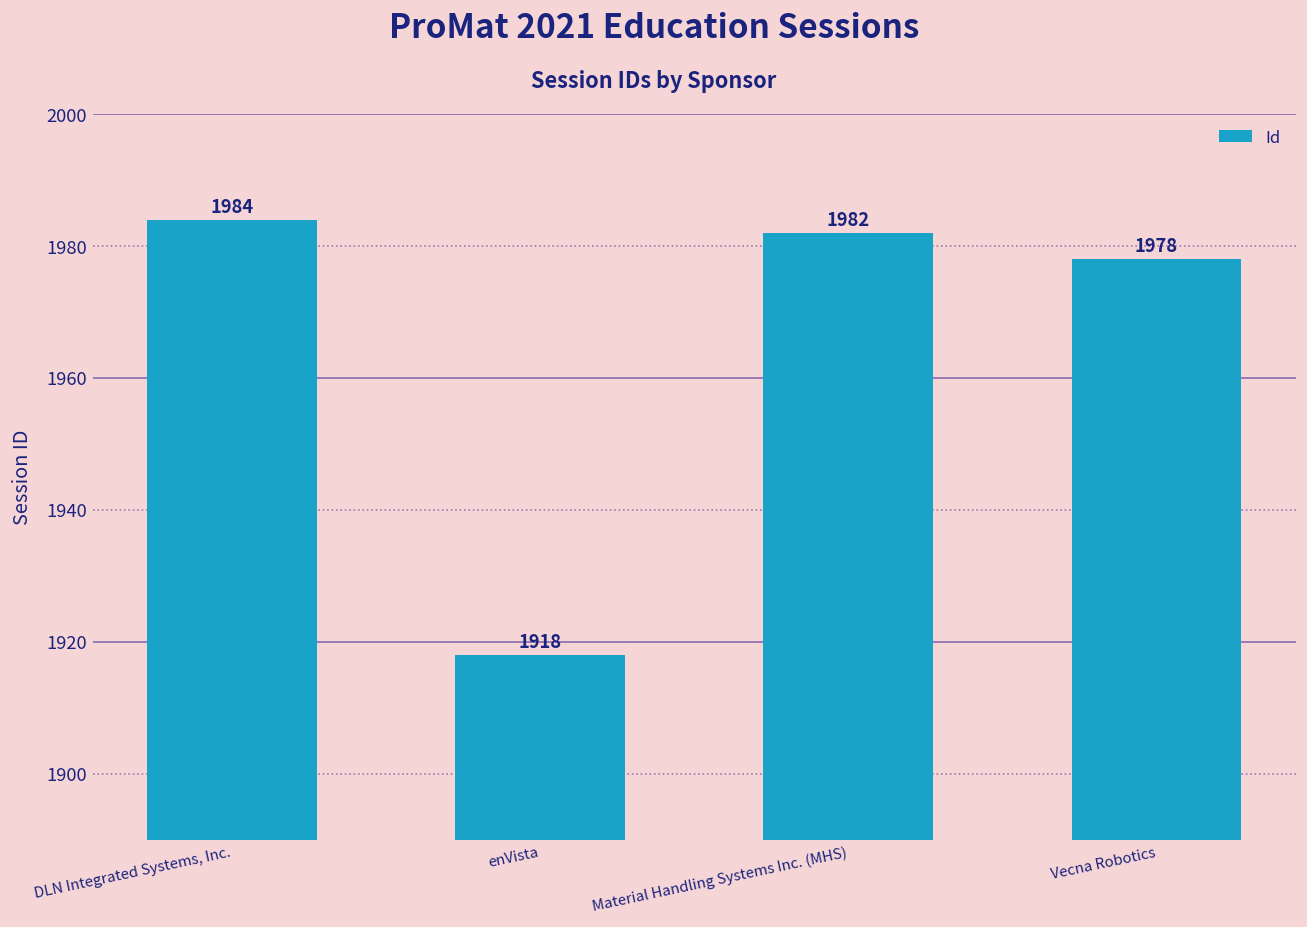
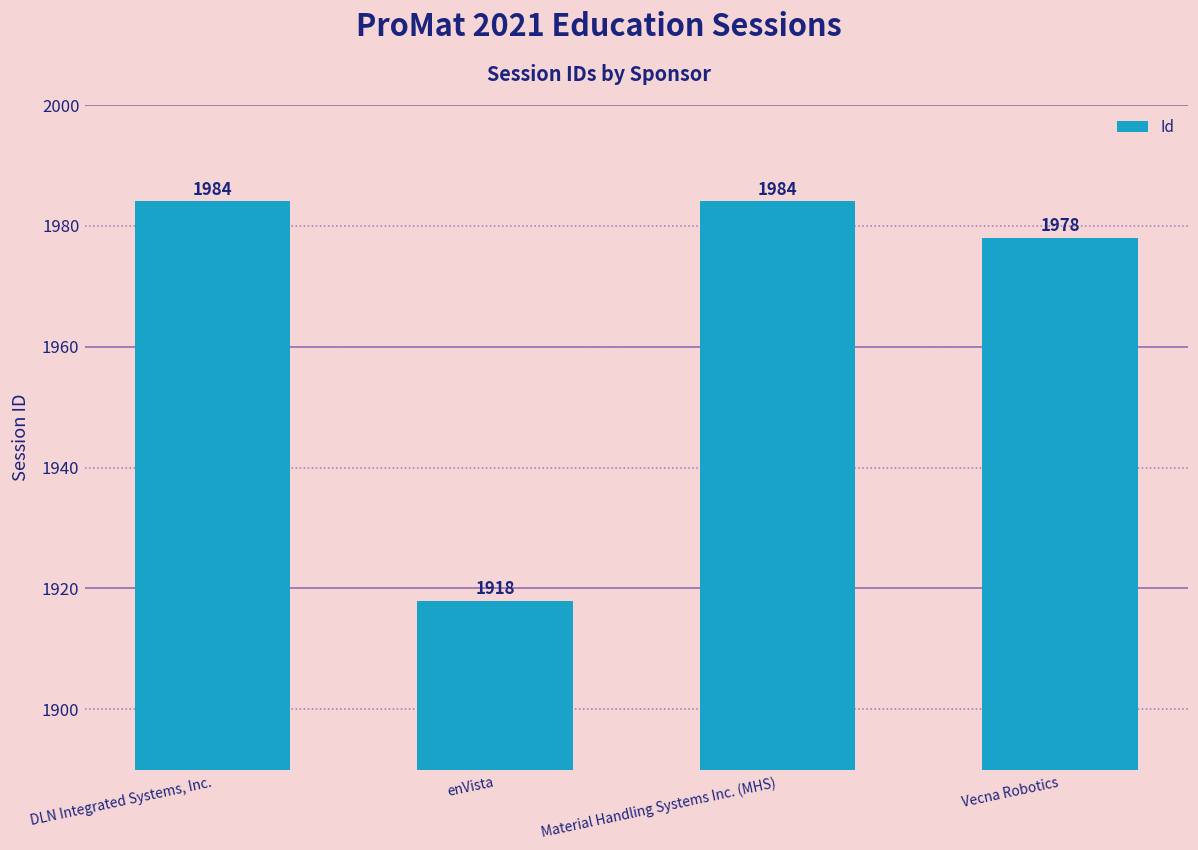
Material Handling Systems Inc. (MHS): 1982 -> 1984
